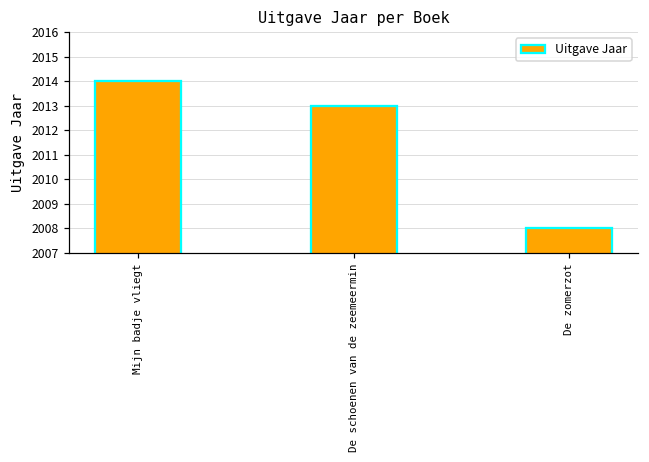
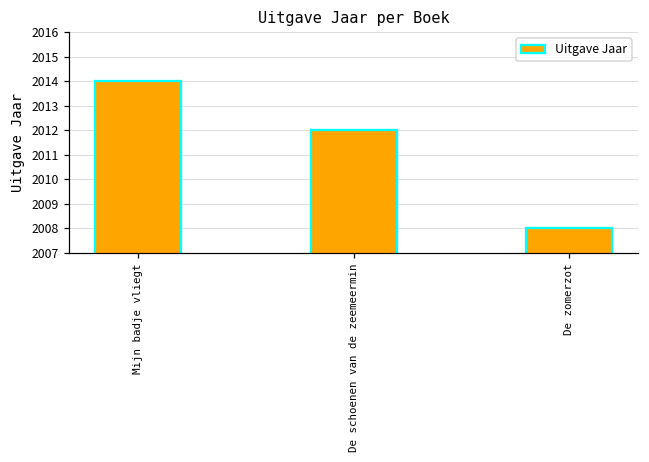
De schoenen van de zeemeermin: 2013 -> 2012
